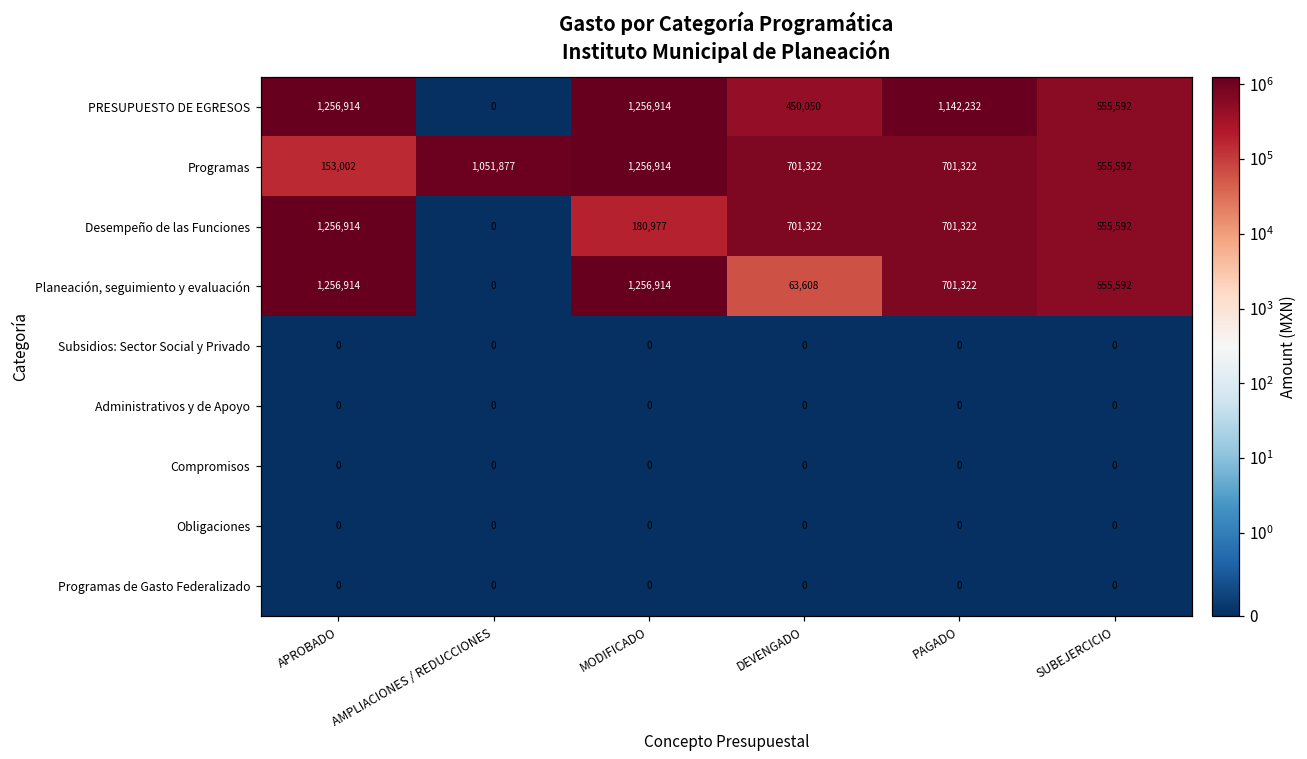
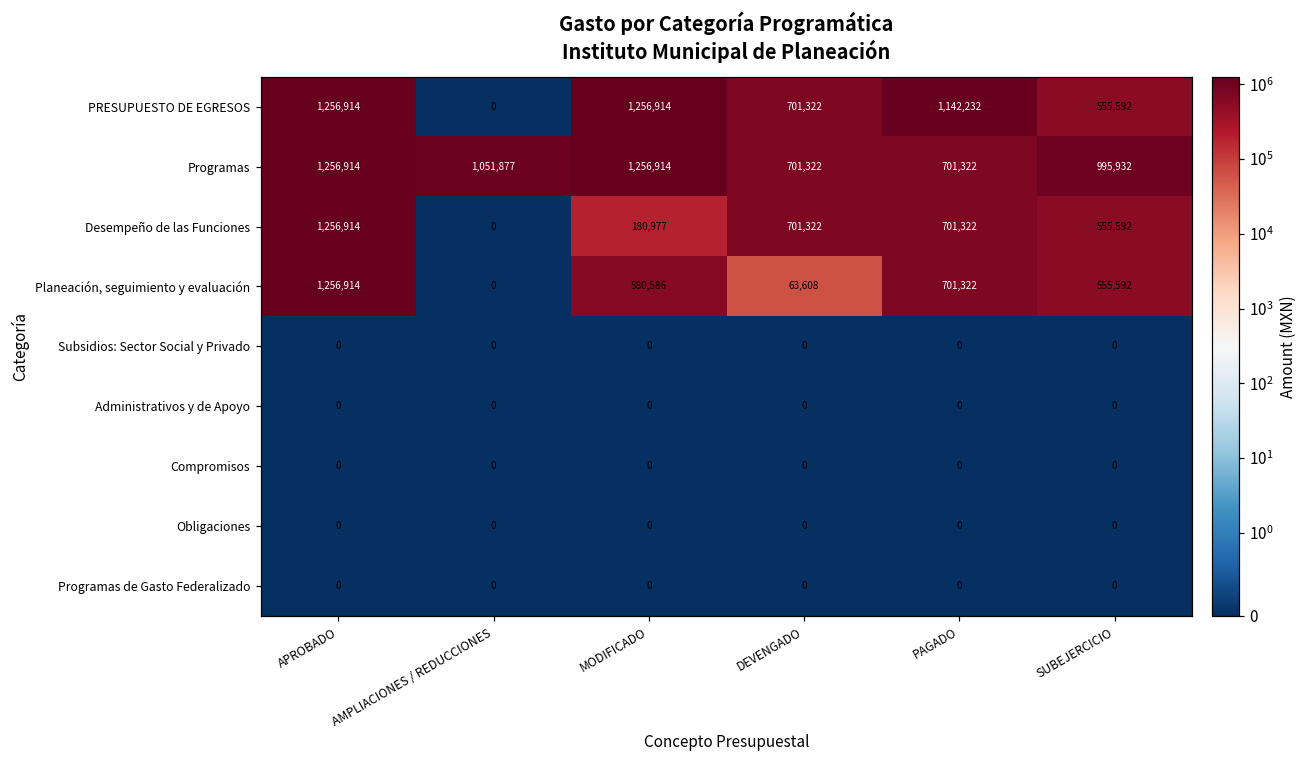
PRESUPUESTO DE EGRESOS, DEVENGADO: 450,050 -> 701,322
Programas, APROBADO: 153,002 -> 1,256,914
Programas, SUBEJERCICIO: 555,592 -> 995,932
Planeación, seguimiento y evaluación, MODIFICADO: 1,256,914 -> 580,586
